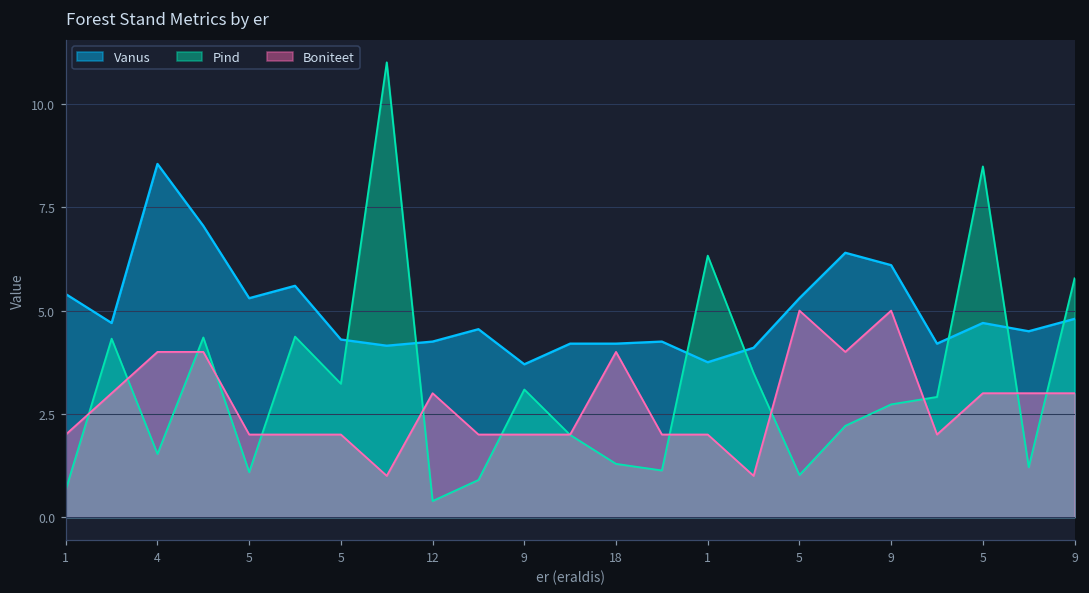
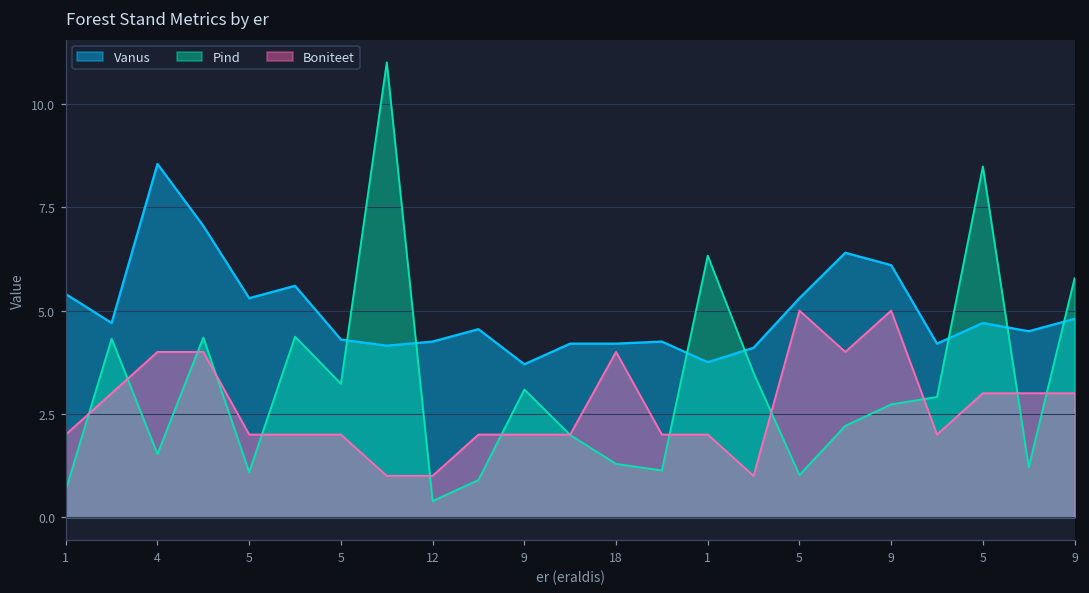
Boniteet, 12: 3 -> 1
